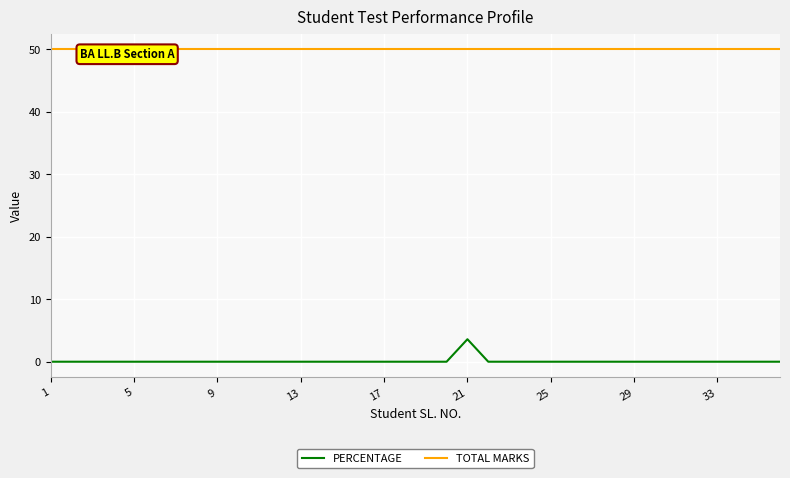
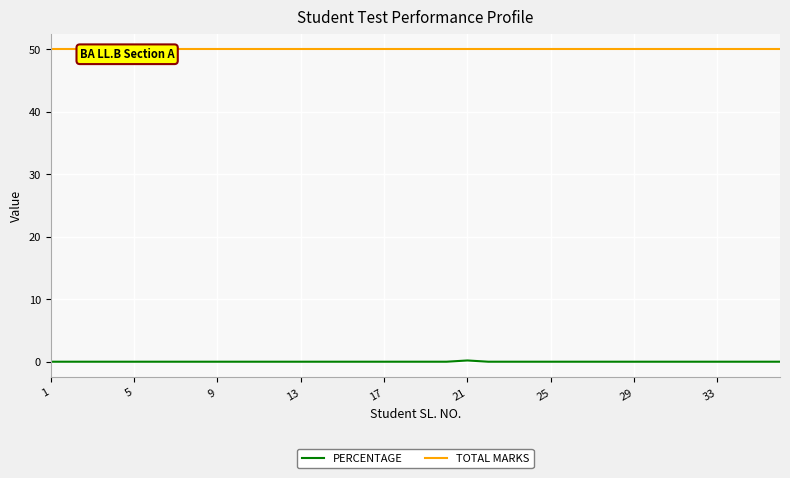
PERCENTAGE, 21: 4 -> 0
